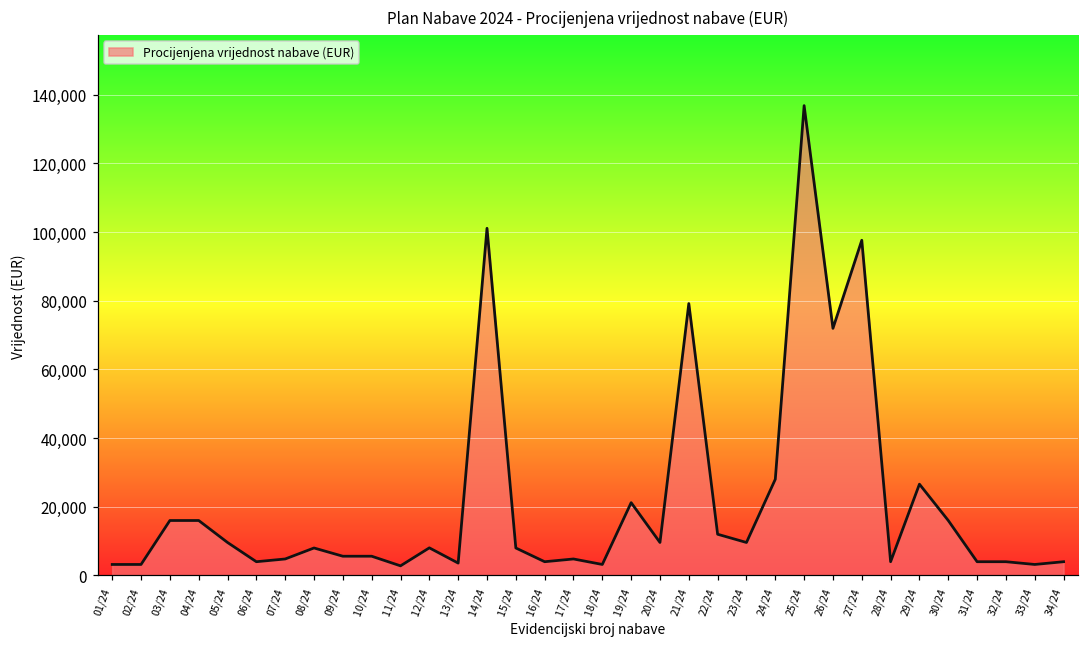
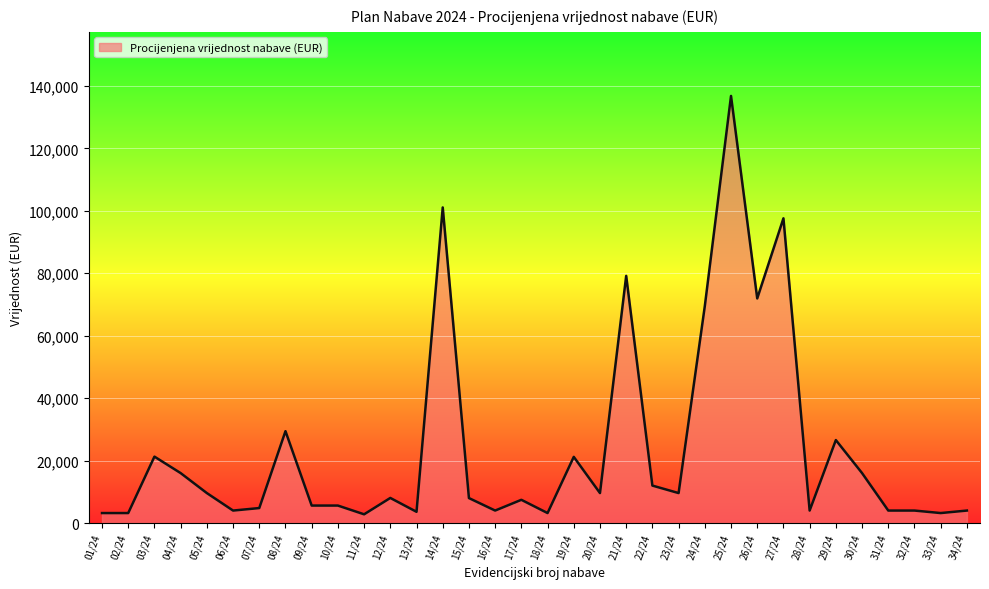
03/24: 16,000 -> 21,000
08/24: 8,000 -> 29,000
17/24: 5,000 -> 7,000
24/24: 28,000 -> 69,000
